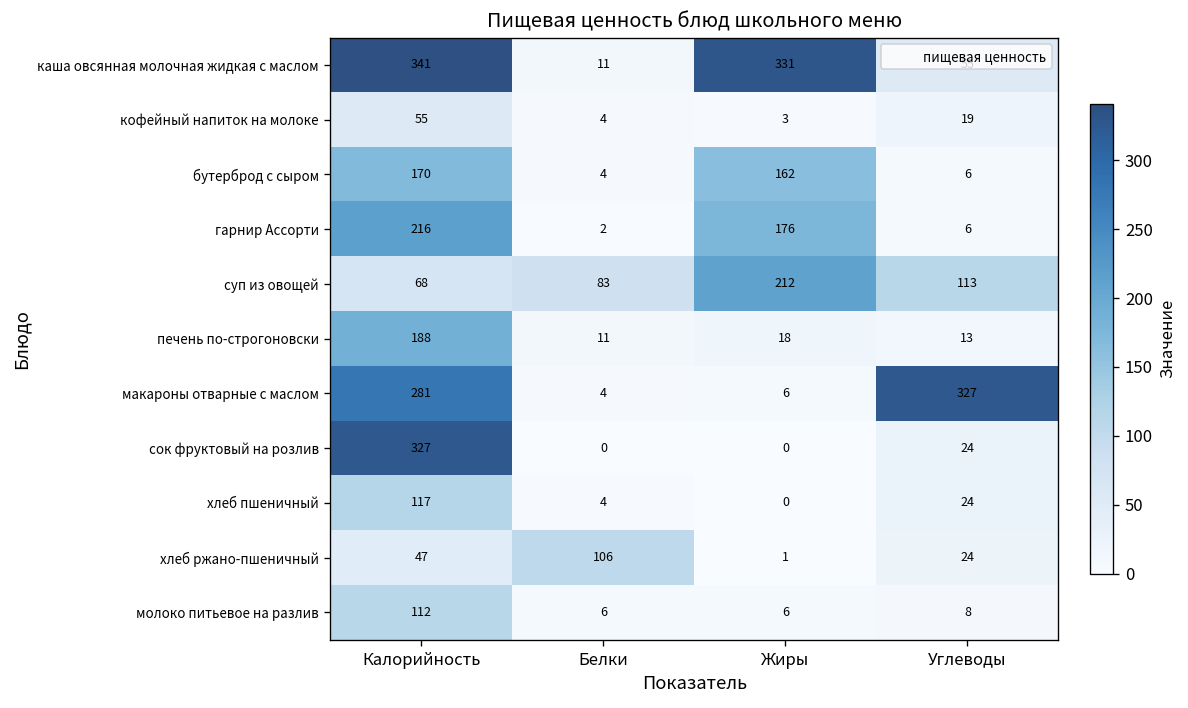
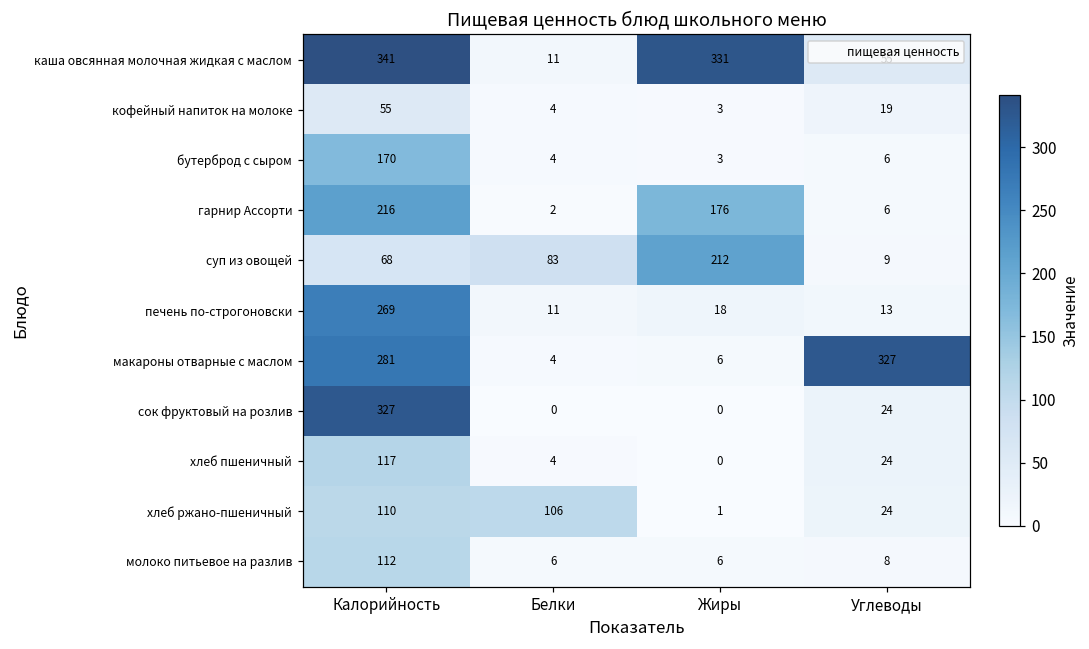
бутерброд с сыром, Жиры: 162 -> 3
суп из овощей, Углеводы: 113 -> 9
печень по-строгоновски, Калорийность: 188 -> 269
хлеб ржано-пшеничный, Калорийность: 47 -> 110
